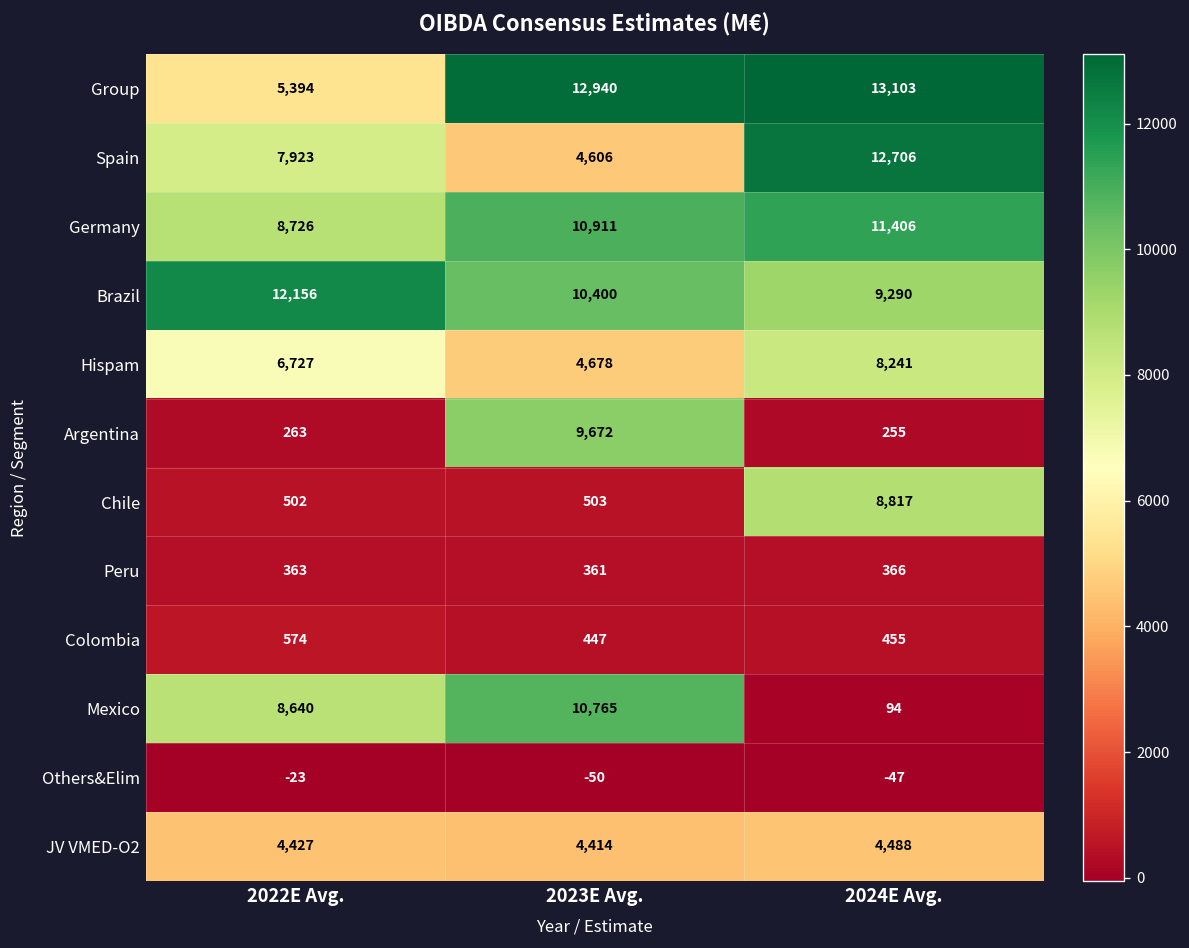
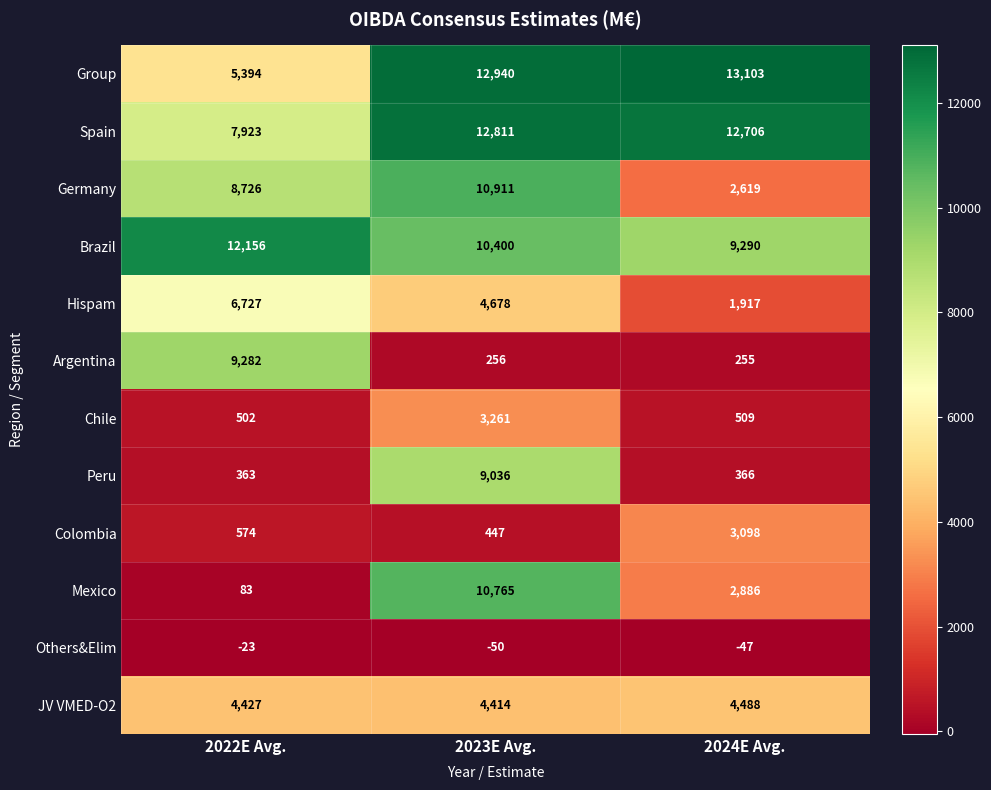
Spain, 2023E Avg.: 4,606 -> 12,811
Germany, 2024E Avg.: 11,406 -> 2,619
Hispam, 2024E Avg.: 8,241 -> 1,917
Argentina, 2022E Avg.: 263 -> 9,282
Argentina, 2023E Avg.: 9,672 -> 256
Chile, 2023E Avg.: 503 -> 3,261
Chile, 2024E Avg.: 8,817 -> 509
Peru, 2023E Avg.: 361 -> 9,036
Colombia, 2024E Avg.: 455 -> 3,098
Mexico, 2022E Avg.: 8,640 -> 83
Mexico, 2024E Avg.: 94 -> 2,886
